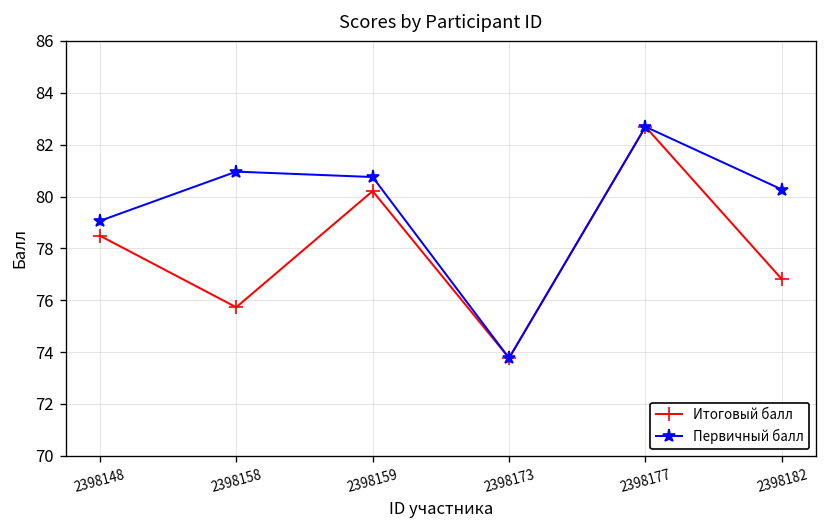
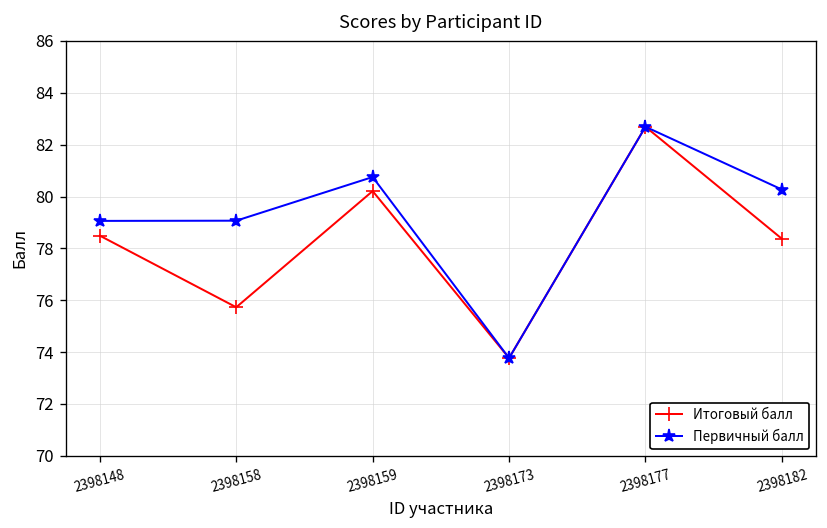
Первичный балл, 2398158: 81.0 -> 79.1
Итоговый балл, 2398182: 76.8 -> 78.4
